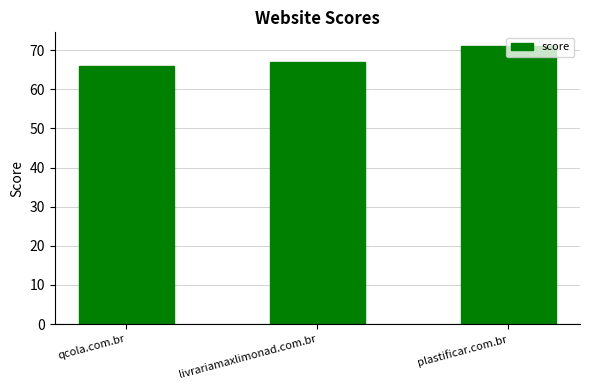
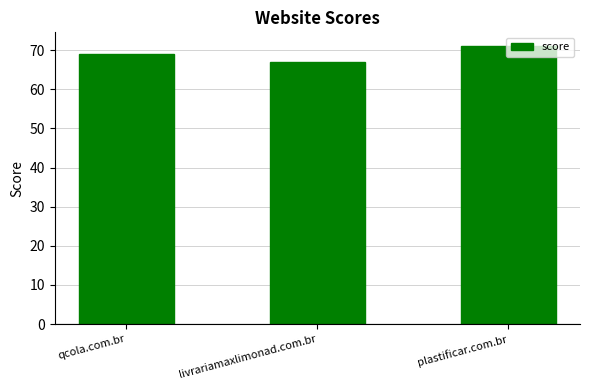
qcola.com.br: 66 -> 69
